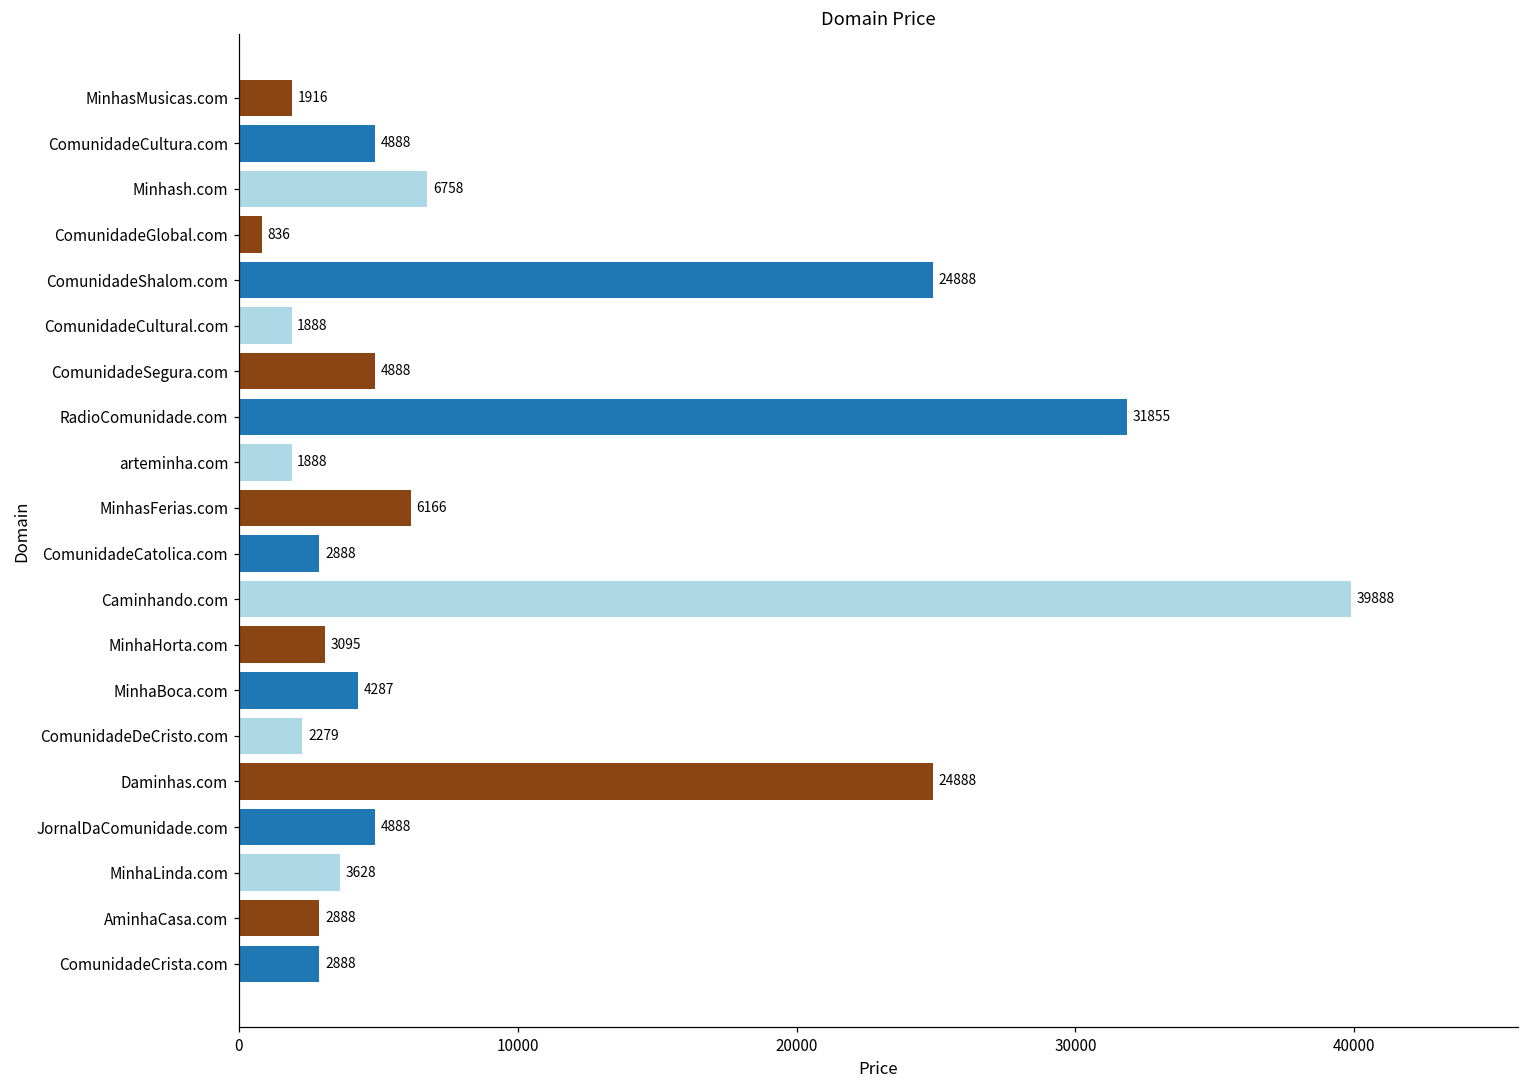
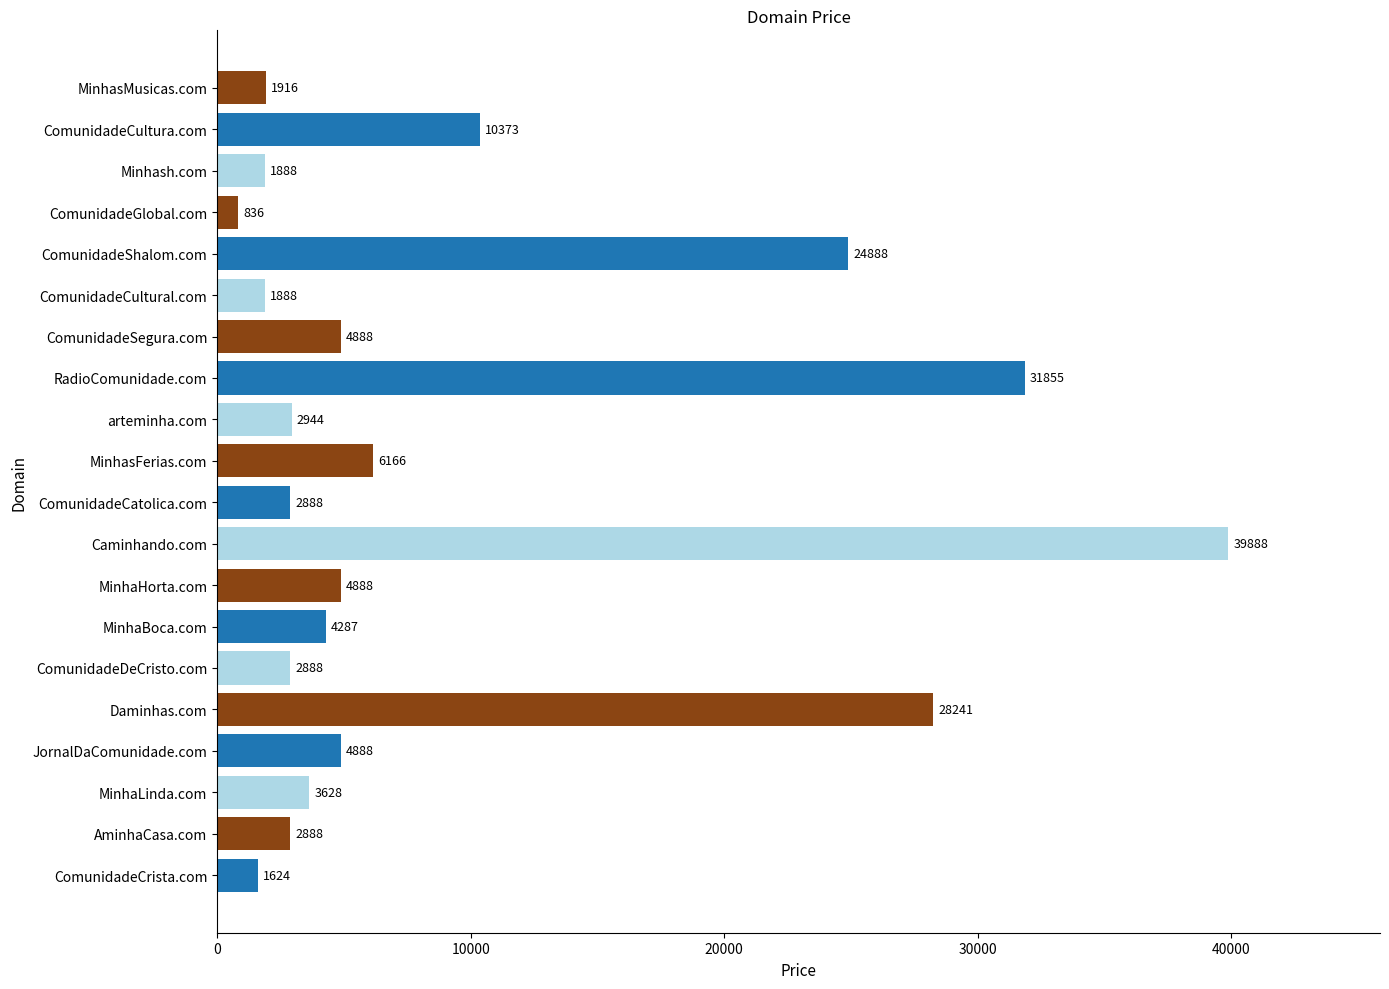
ComunidadeCultura.com: 4888 -> 10373
Minhash.com: 6758 -> 1888
arteminha.com: 1888 -> 2944
MinhaHorta.com: 3095 -> 4888
ComunidadeDeCristo.com: 2279 -> 2888
Daminhas.com: 24888 -> 28241
ComunidadeCrista.com: 2888 -> 1624
